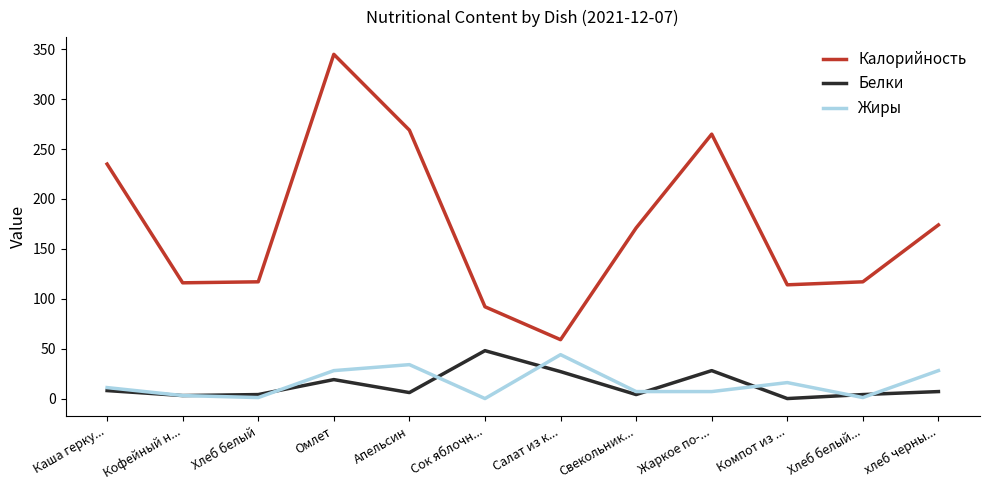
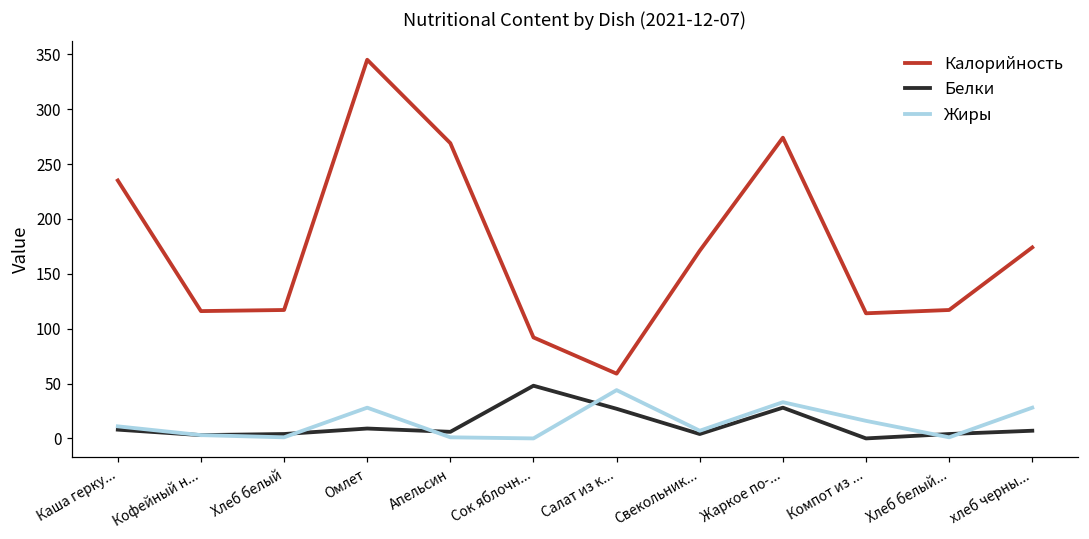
Белки, Омлет: 20 -> 10
Жиры, Апельсин: 30 -> 0
Калорийность, Жаркое по-...: 265 -> 274
Жиры, Жаркое по-...: 10 -> 30
